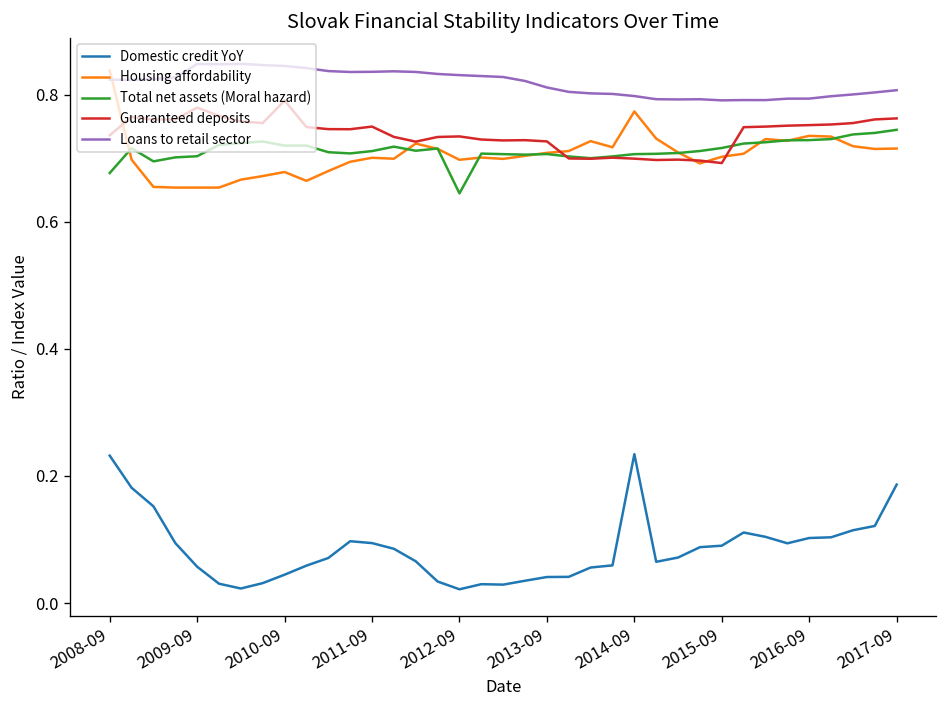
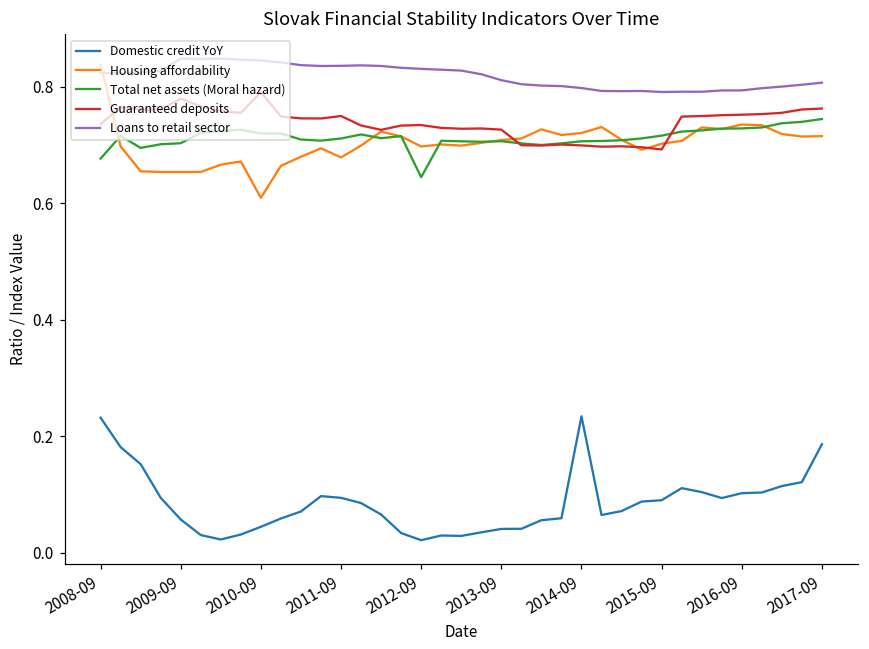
Housing affordability, 2010-09: 0.68 -> 0.61
Housing affordability, 2011-09: 0.70 -> 0.68
Housing affordability, 2014-09: 0.77 -> 0.72
